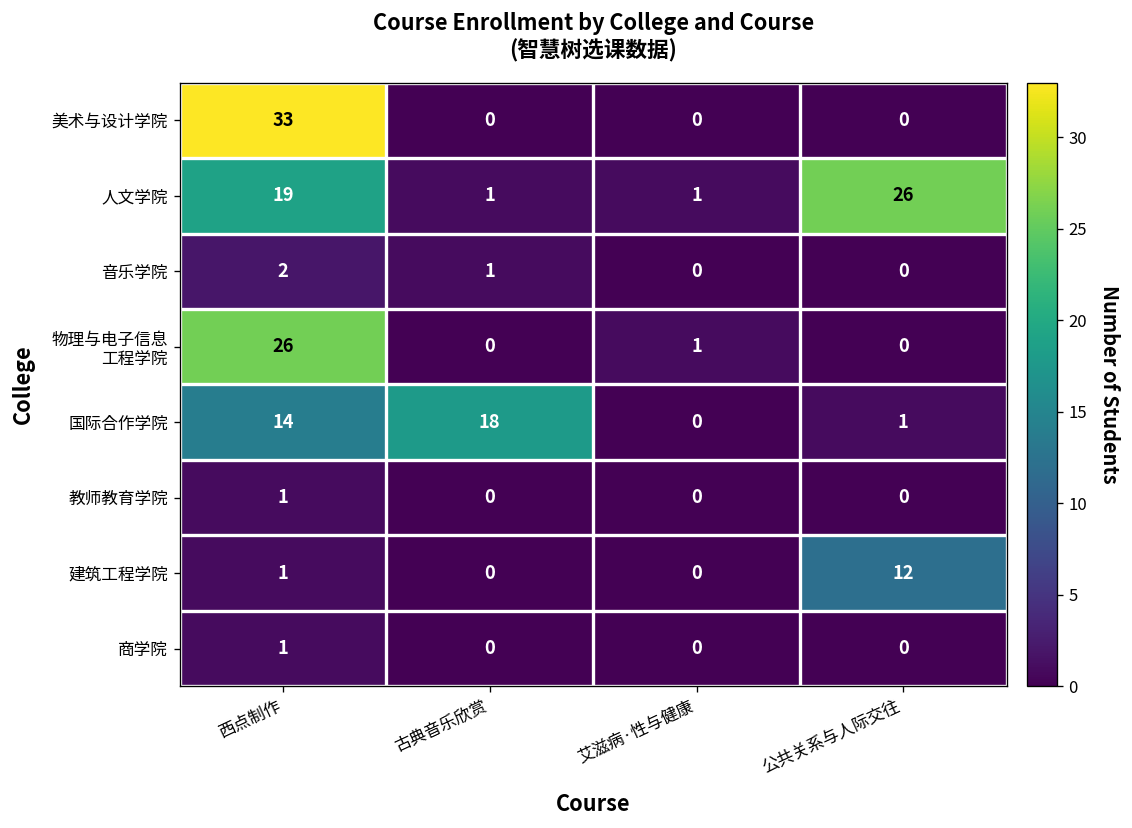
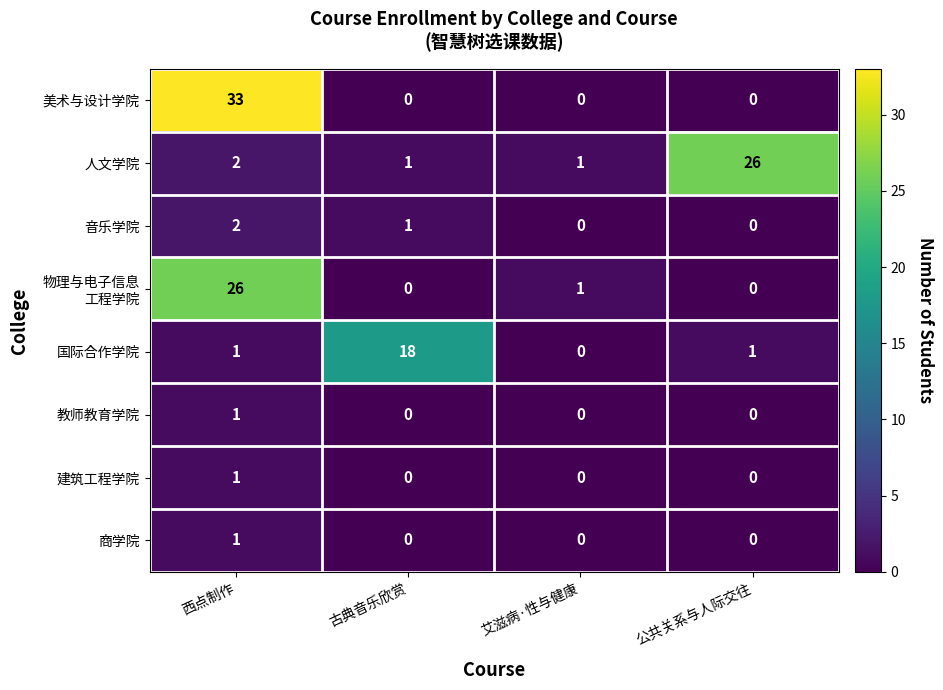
人文学院, 西点制作: 19 -> 2
国际合作学院, 西点制作: 14 -> 1
建筑工程学院, 公共关系与人际交往: 12 -> 0
